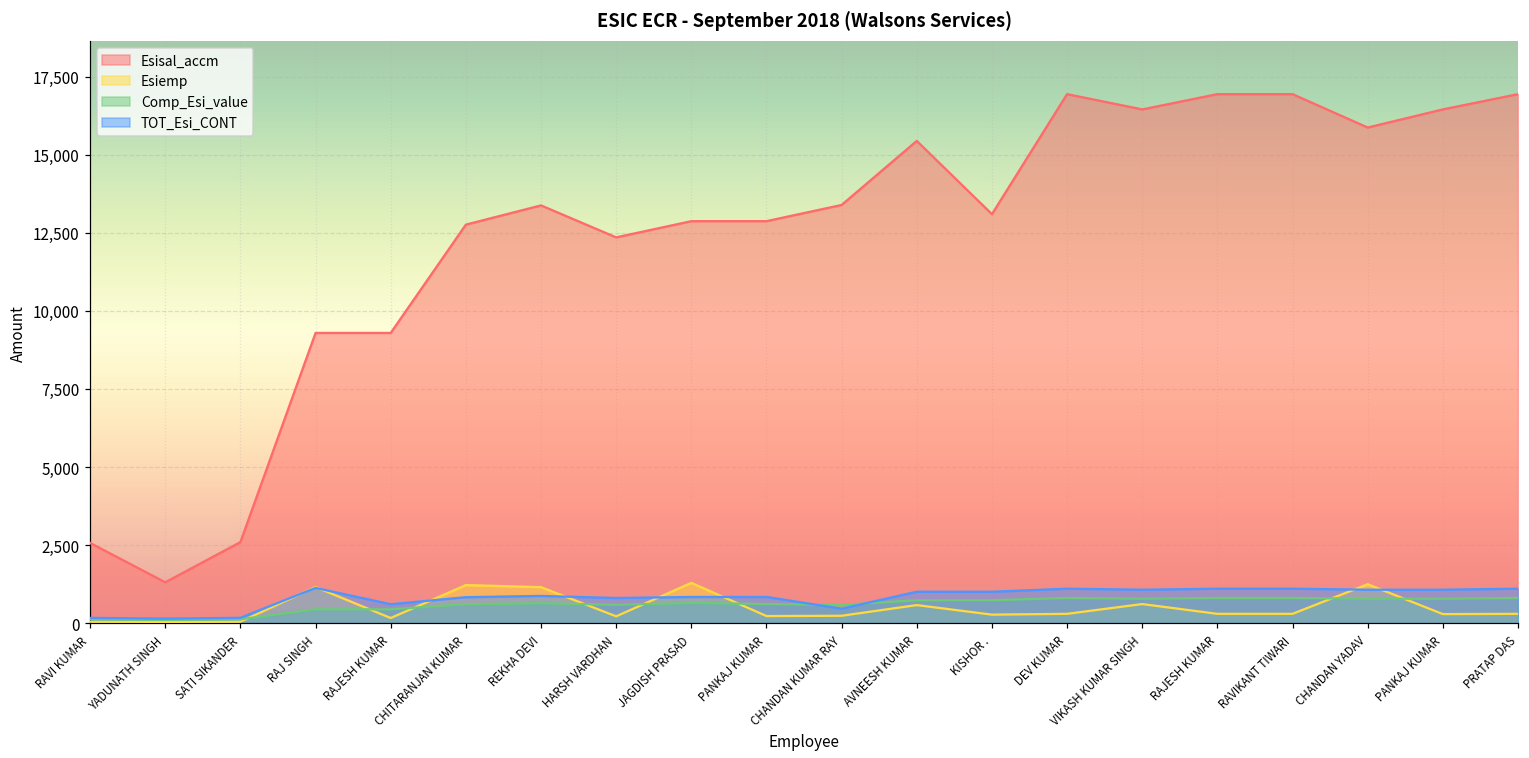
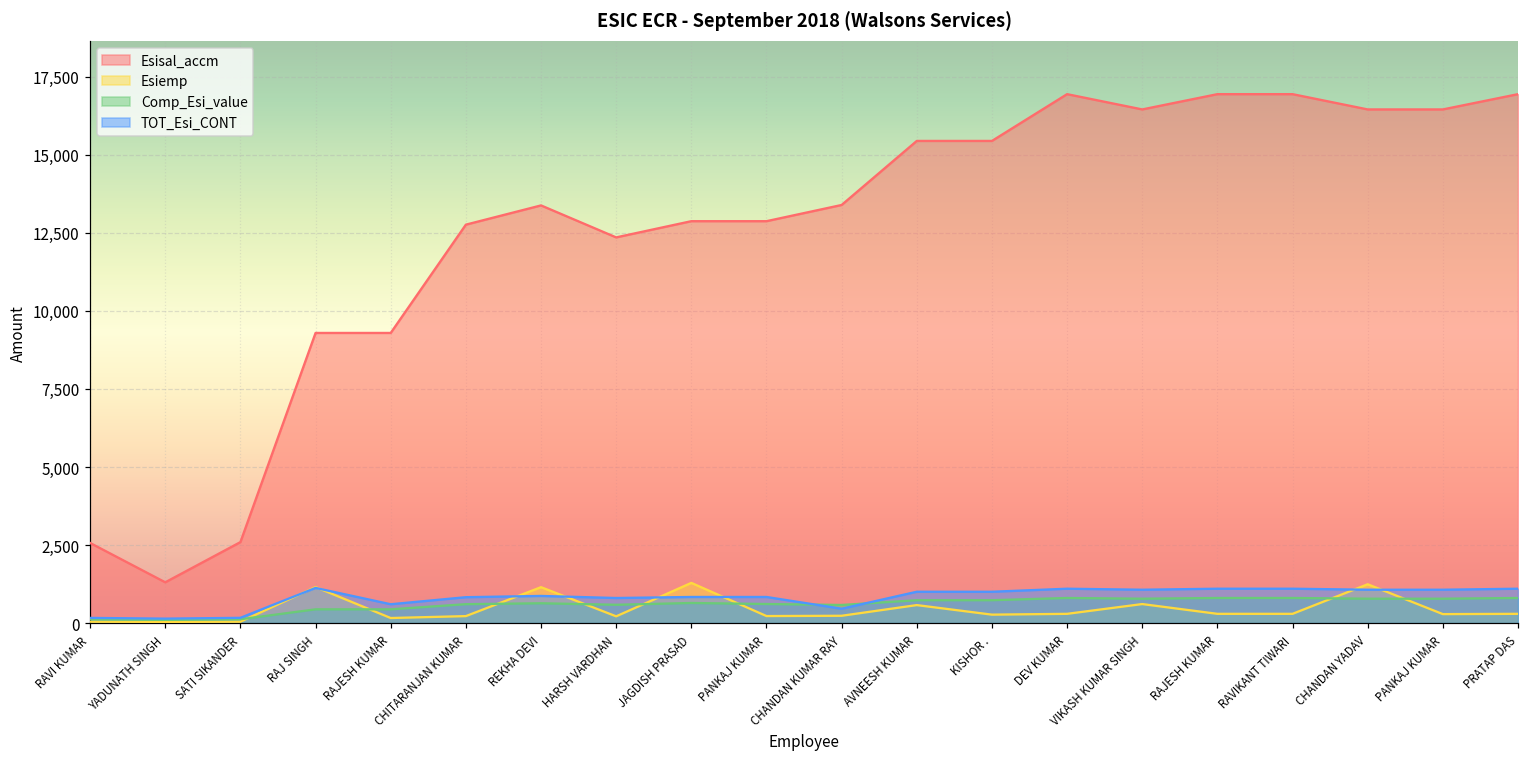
Esiemp, CHITARANJAN KUMAR: 1,200 -> 200
Esisal_accm, KISHOR .: 13,100 -> 15,400
Esisal_accm, CHANDAN YADAV: 15,900 -> 16,500
